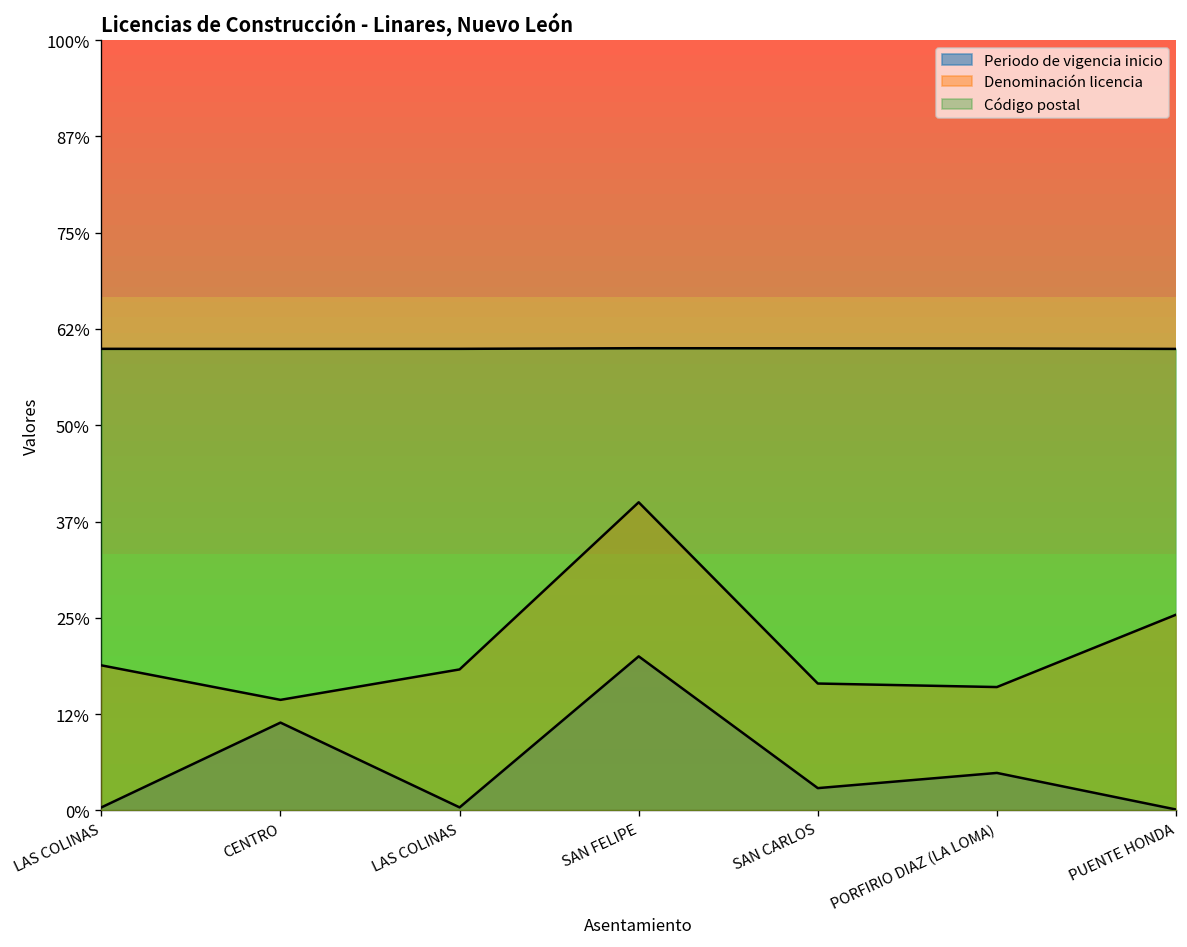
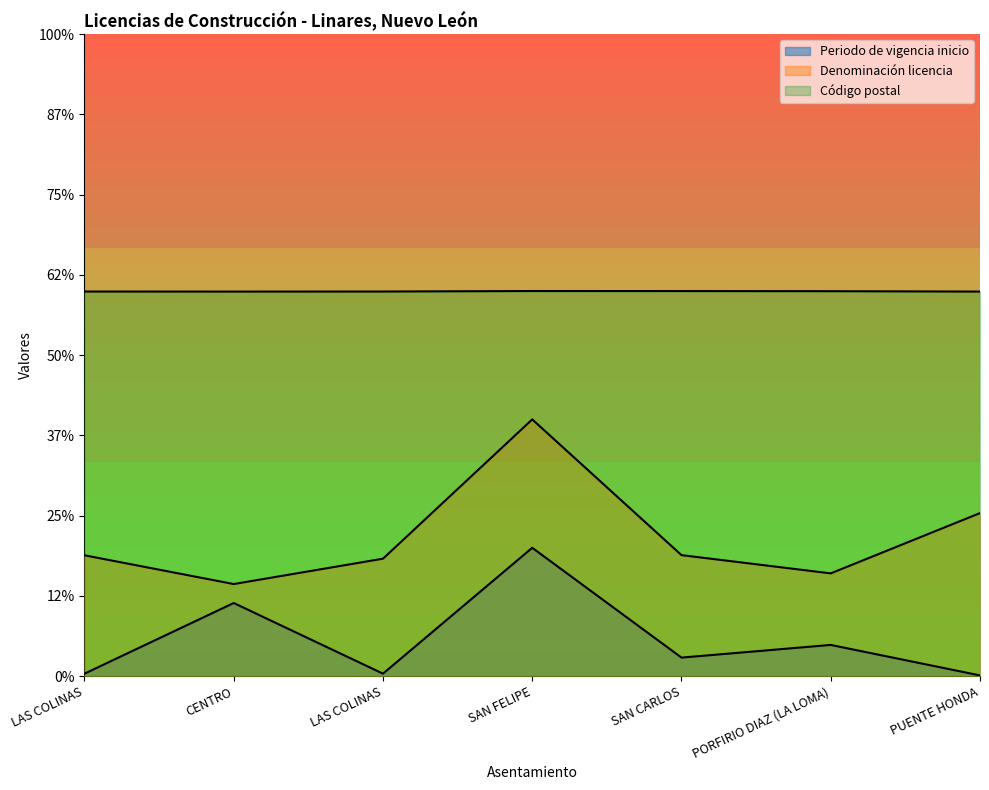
Denominación licencia, SAN CARLOS: 16% -> 19%
